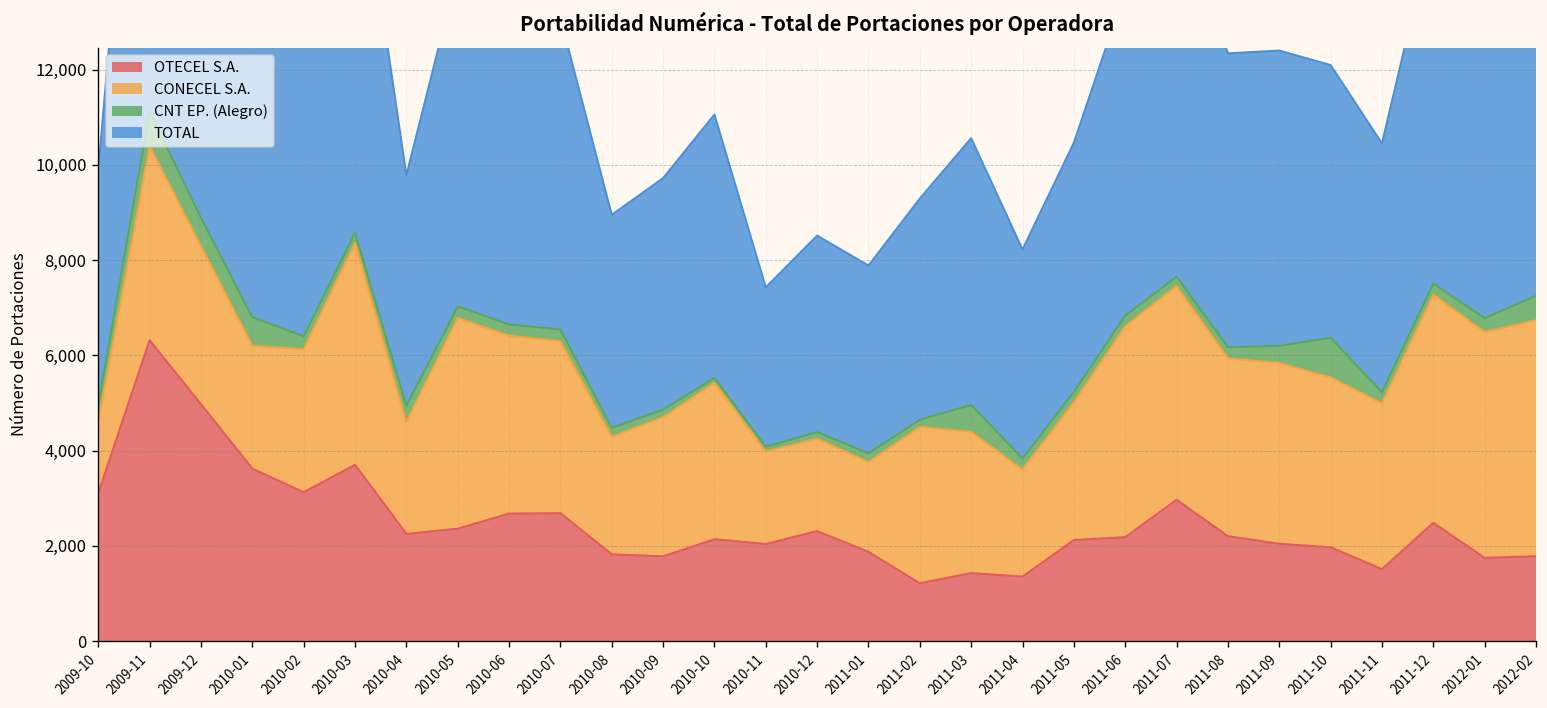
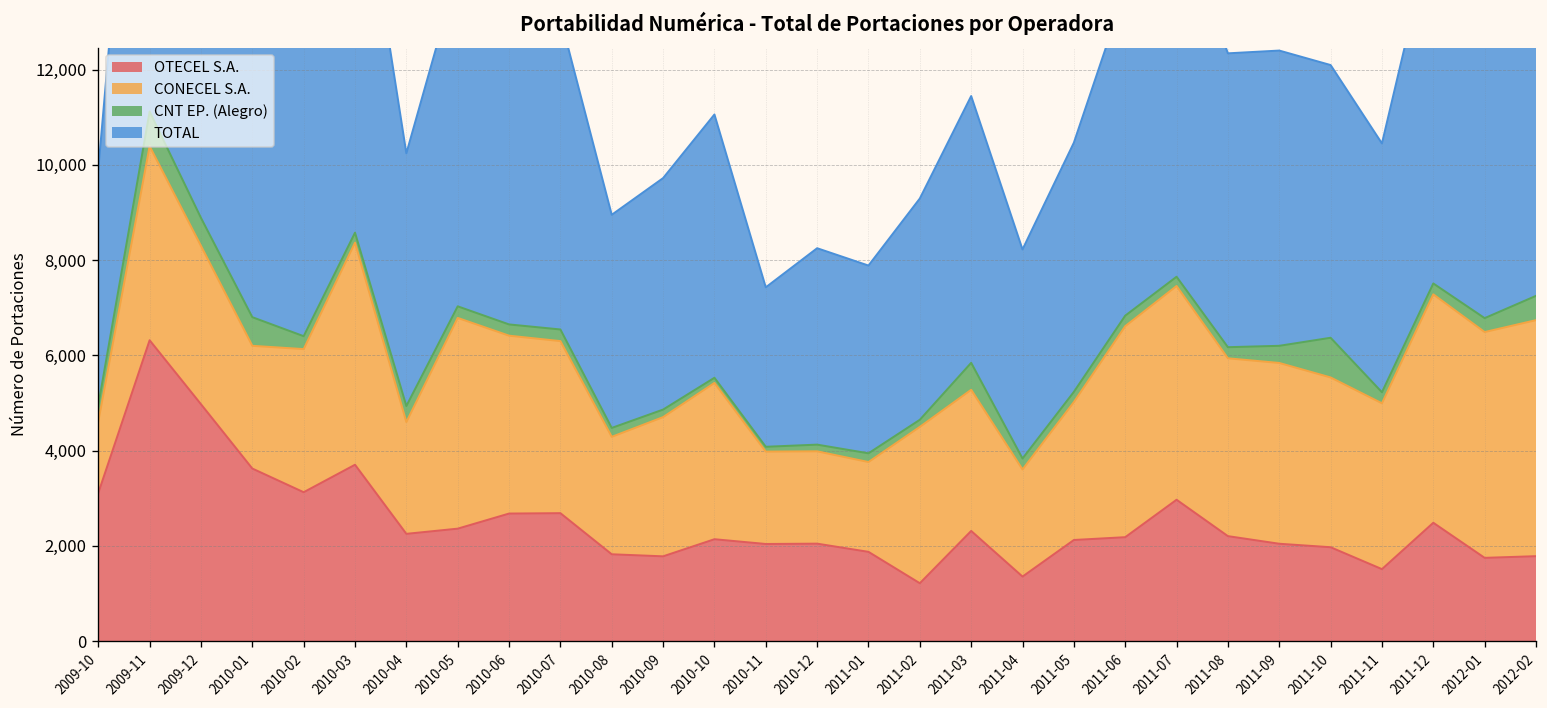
TOTAL, 2010-04: 4,800 -> 5,300
OTECEL S.A., 2010-12: 2,300 -> 2,000
OTECEL S.A., 2011-03: 1,400 -> 2,300
